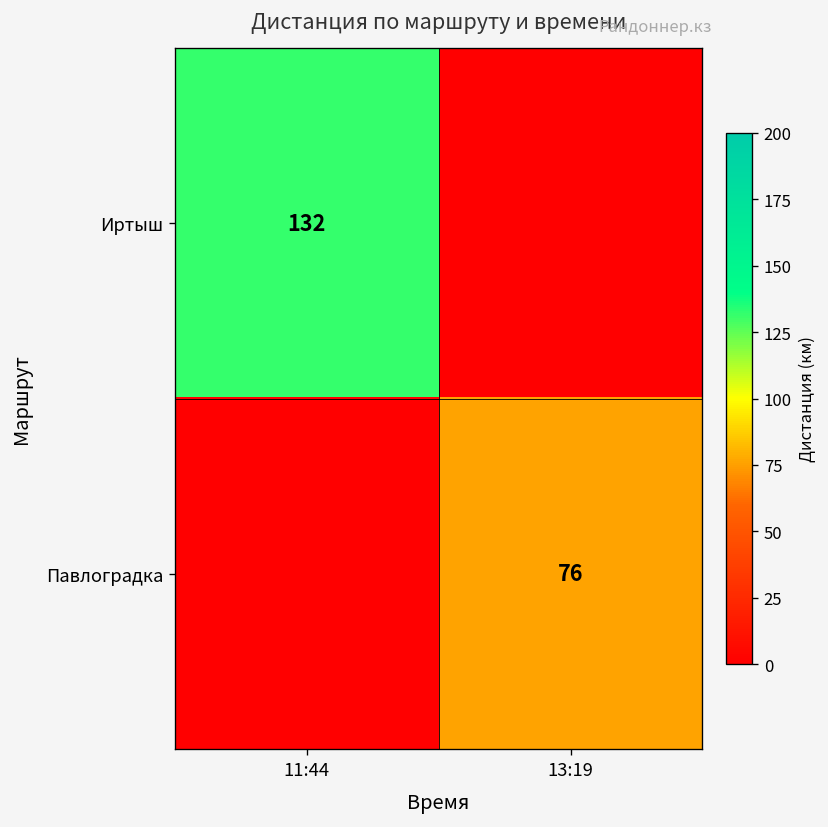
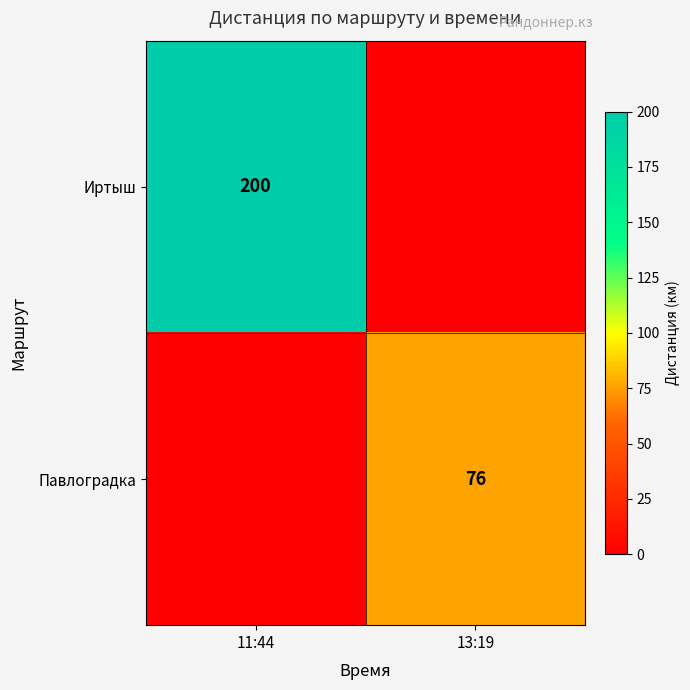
Иртыш, 11:44: 132 -> 200
